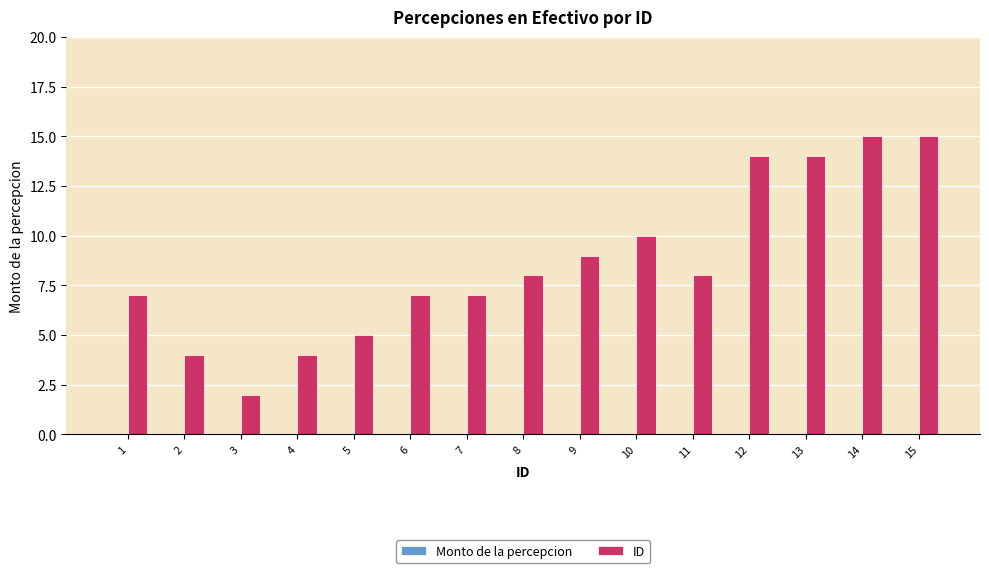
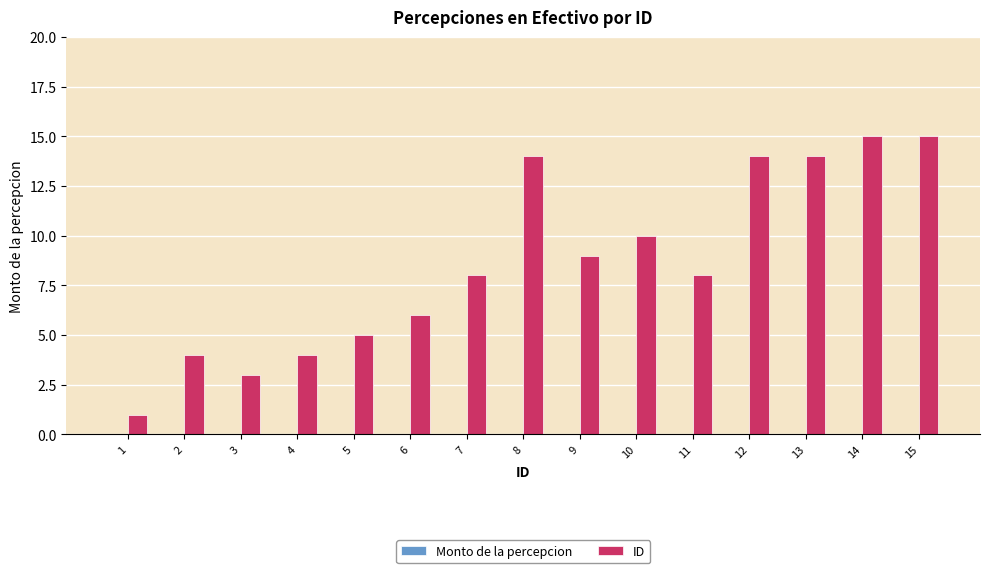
ID, 1: 7 -> 1
ID, 3: 2 -> 3
ID, 6: 7 -> 6
ID, 7: 7 -> 8
ID, 8: 8 -> 14
